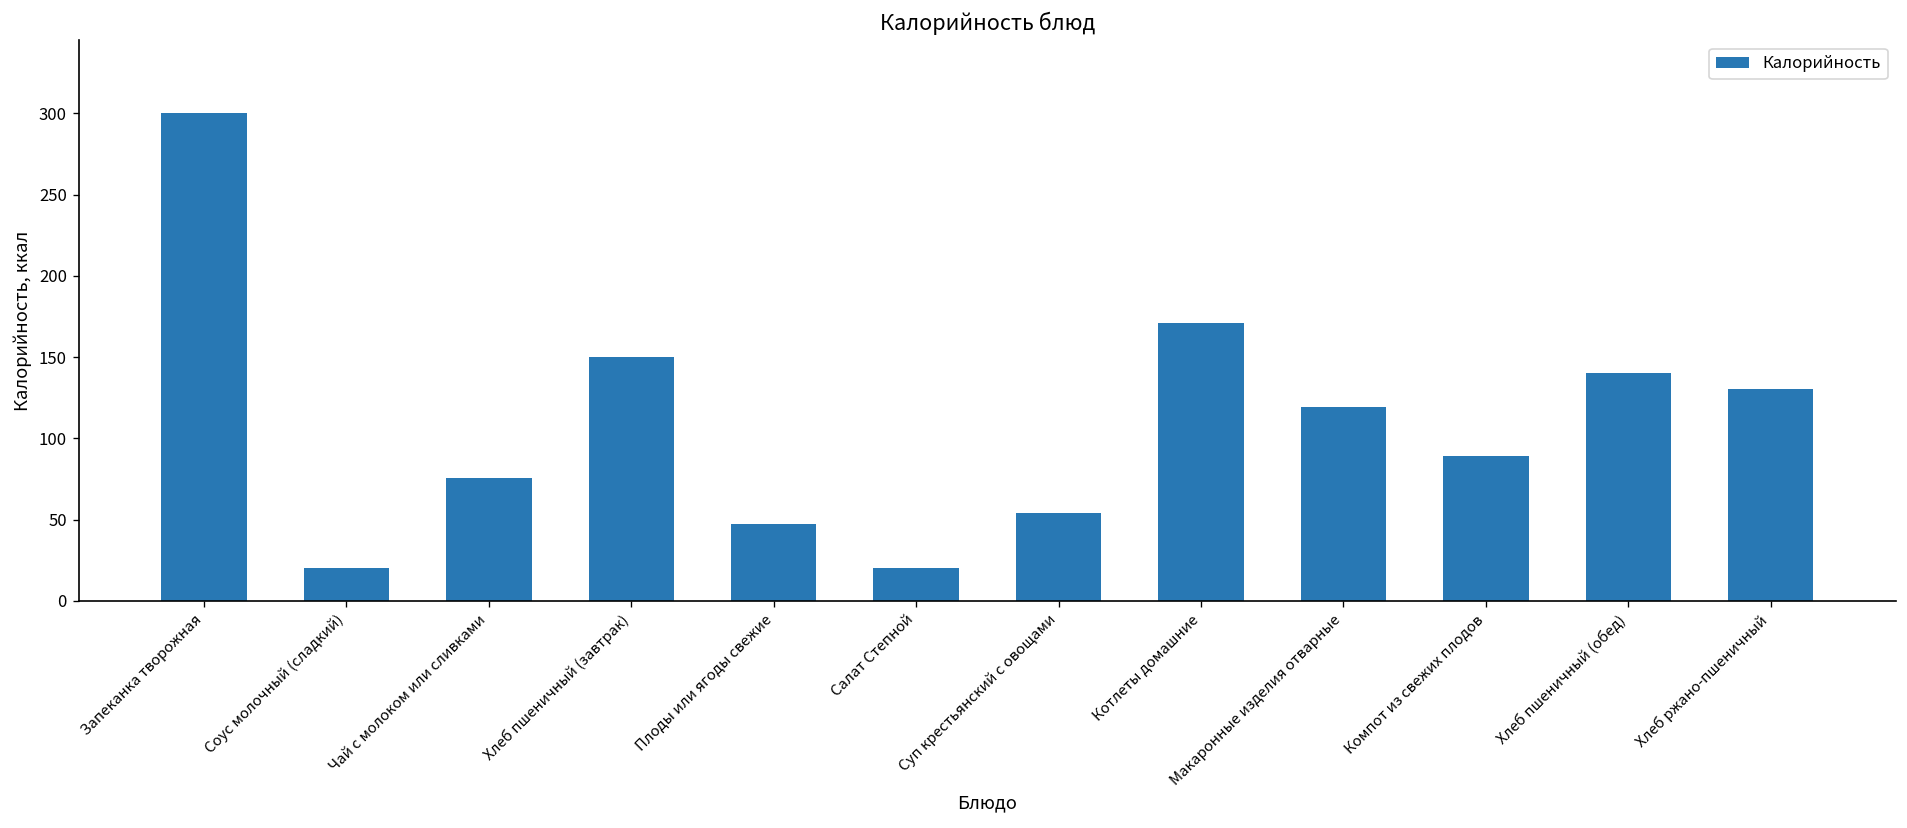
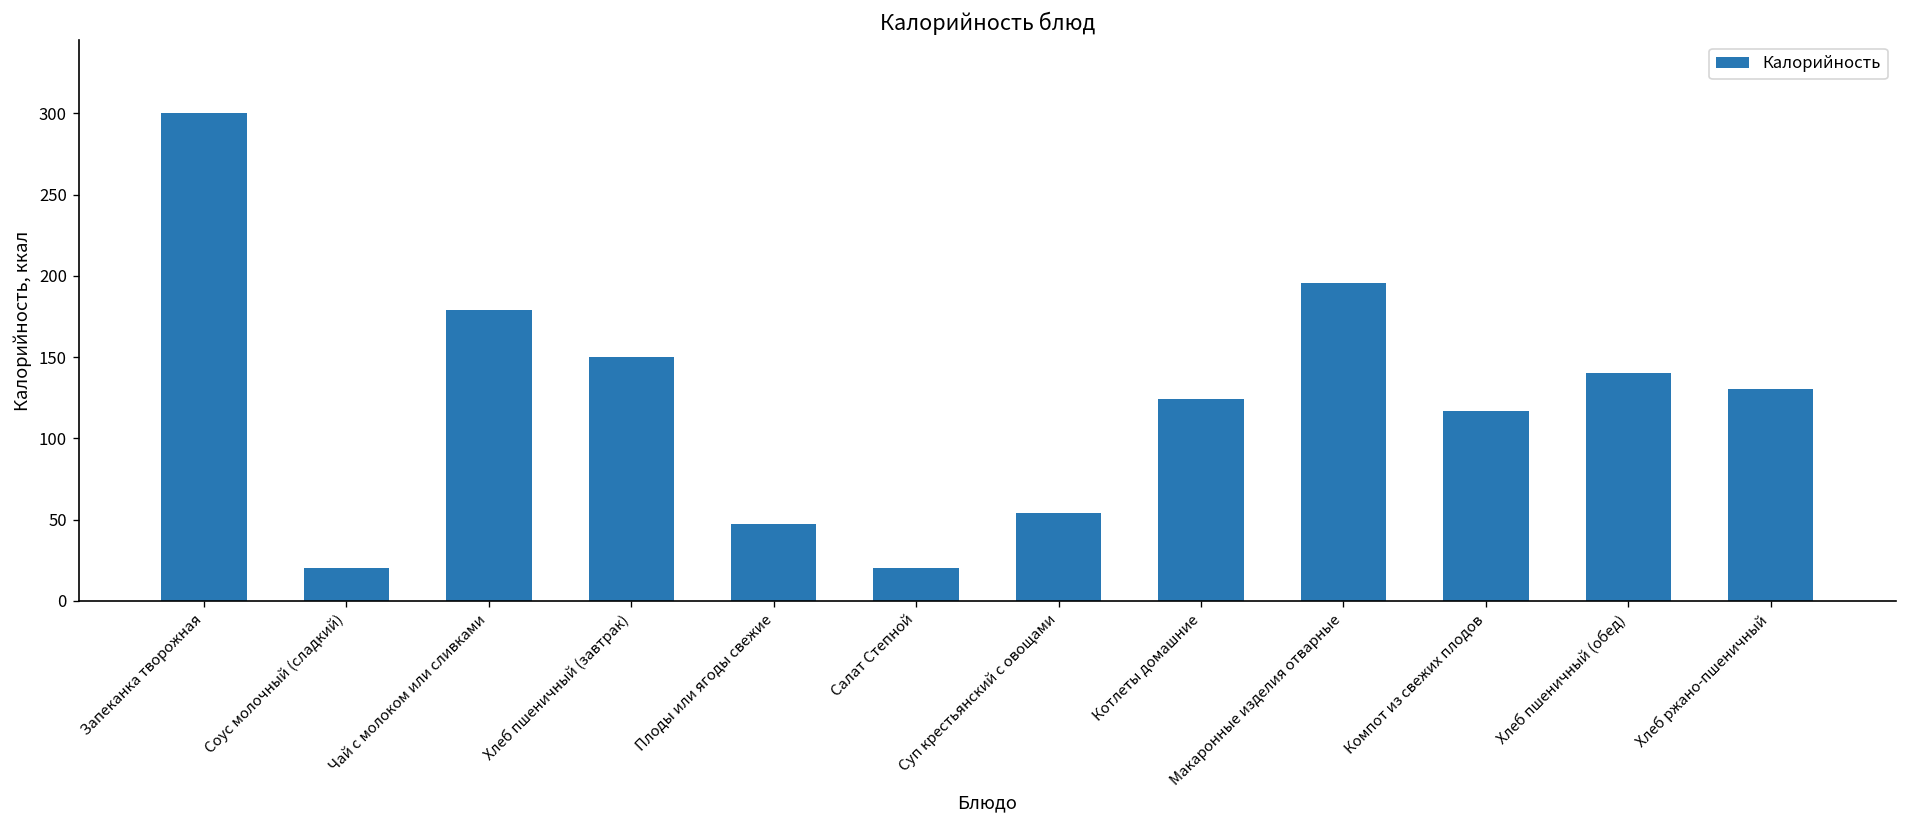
Чай с молоком или сливками: 75 -> 179
Котлеты домашние: 171 -> 124
Макаронные изделия отварные: 119 -> 196
Компот из свежих плодов: 89 -> 117
